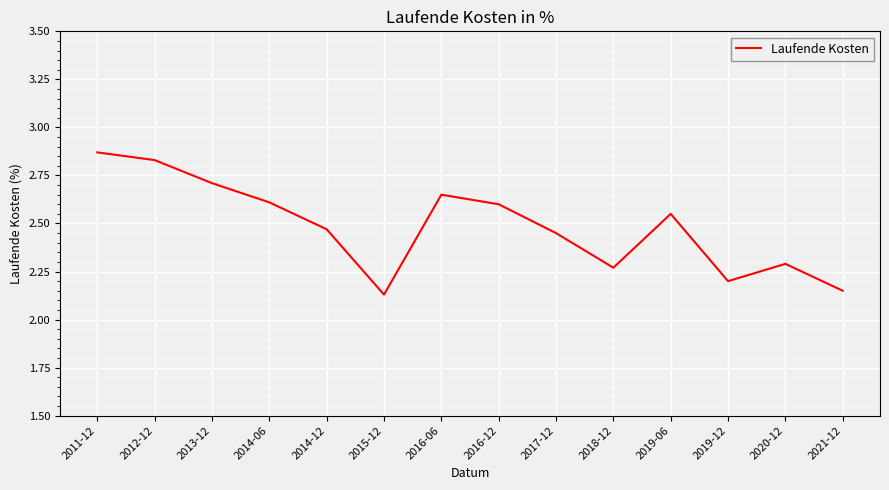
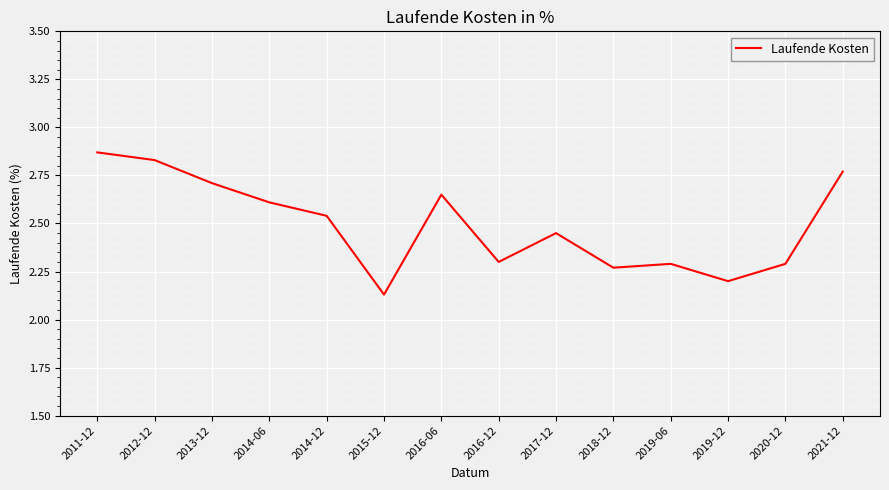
2014-12: 2.47 -> 2.54
2016-12: 2.6 -> 2.3
2019-06: 2.55 -> 2.29
2021-12: 2.15 -> 2.77
